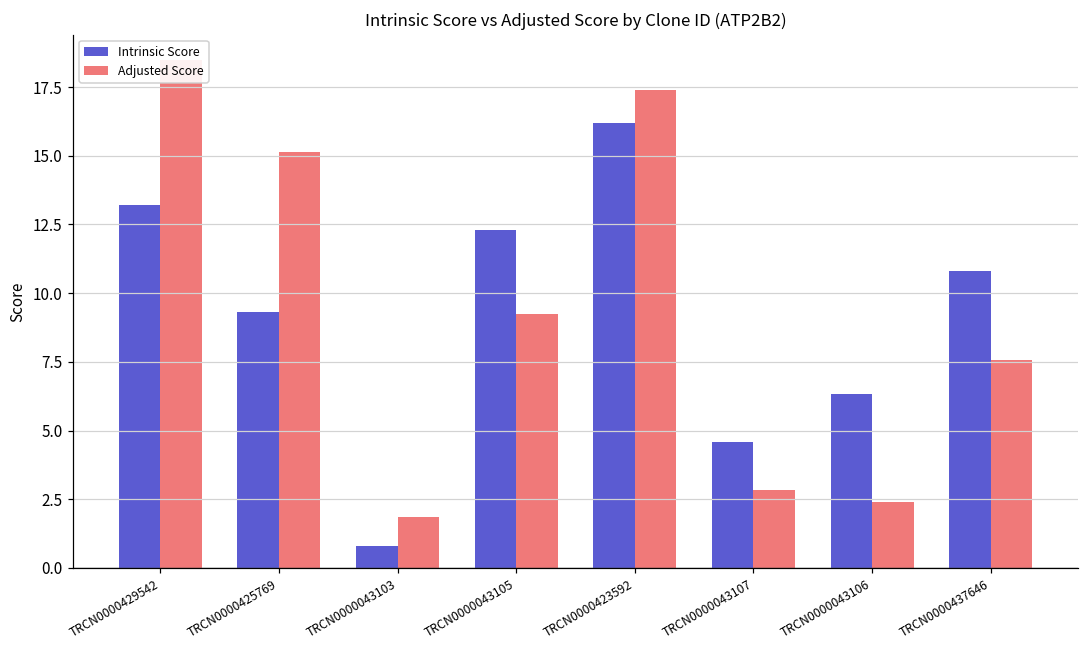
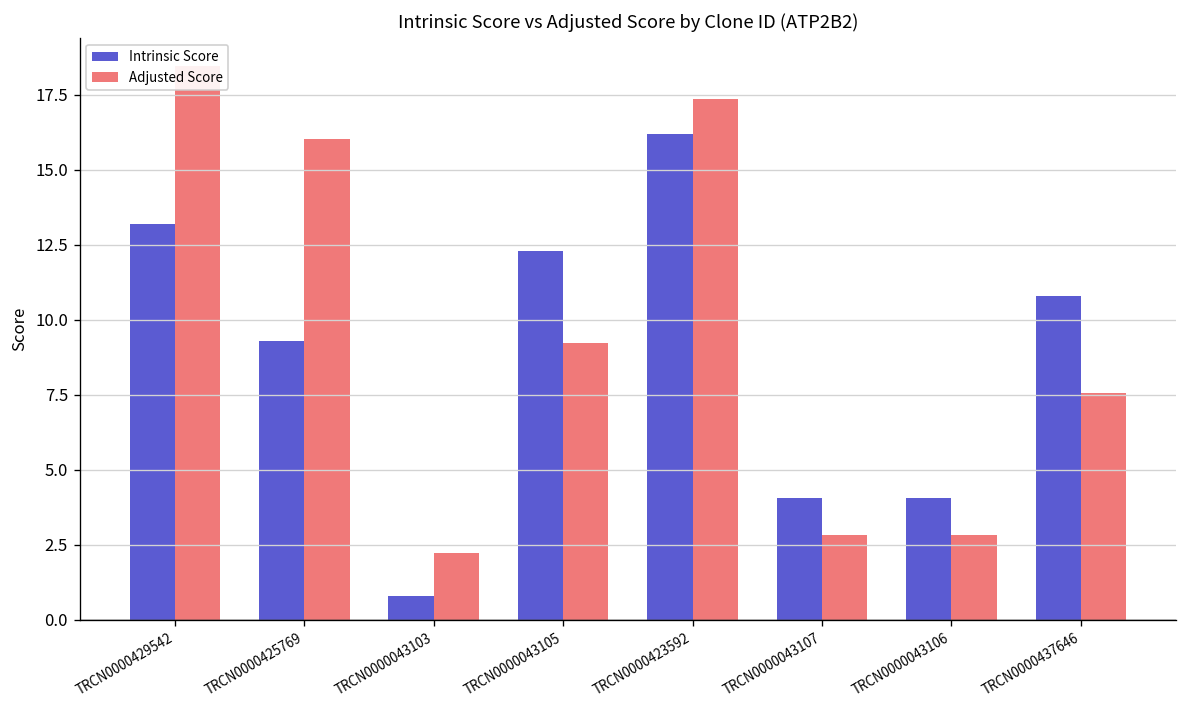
Adjusted Score, TRCN0000425769: 15.1 -> 16.0
Adjusted Score, TRCN0000043103: 1.8 -> 2.2
Intrinsic Score, TRCN0000043107: 4.6 -> 4.1
Intrinsic Score, TRCN0000043106: 6.3 -> 4.1
Adjusted Score, TRCN0000043106: 2.4 -> 2.8
